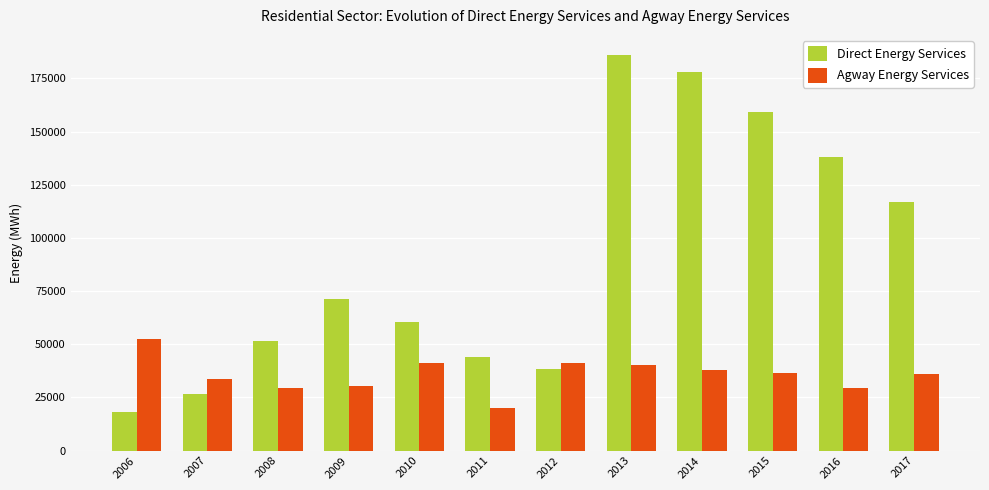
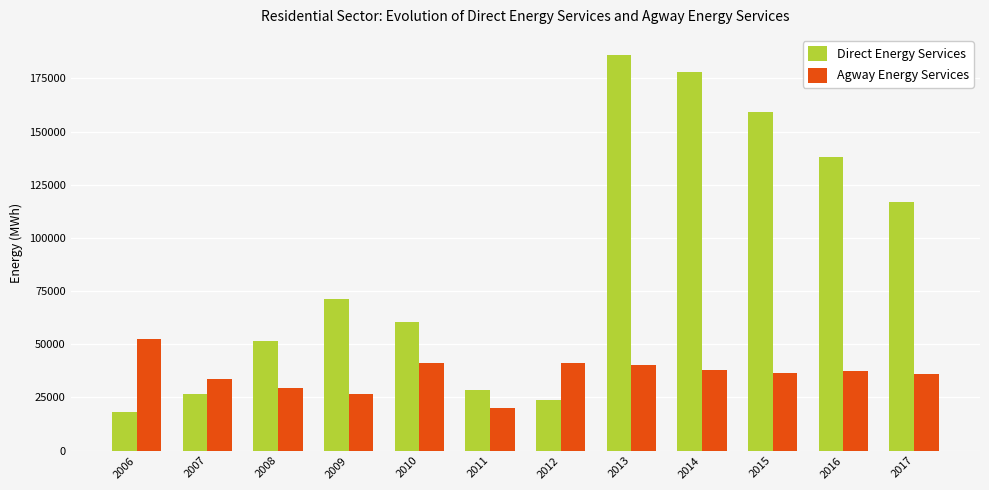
Agway Energy Services, 2009: 30000 -> 26000
Direct Energy Services, 2011: 44000 -> 28000
Direct Energy Services, 2012: 38000 -> 24000
Agway Energy Services, 2016: 30000 -> 37000
